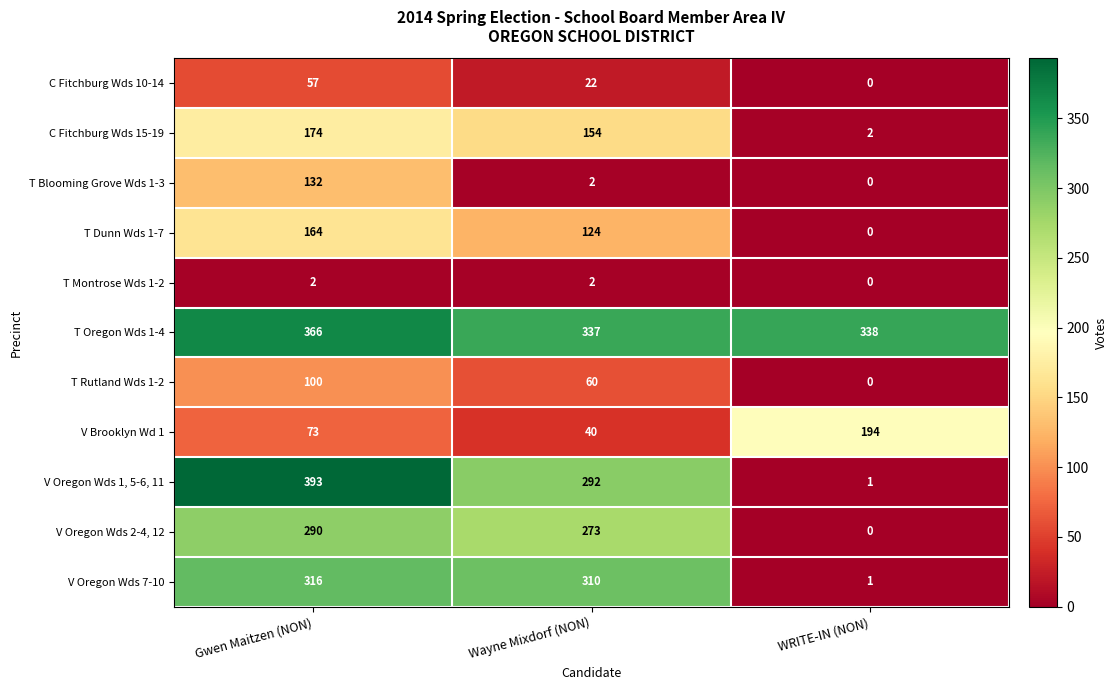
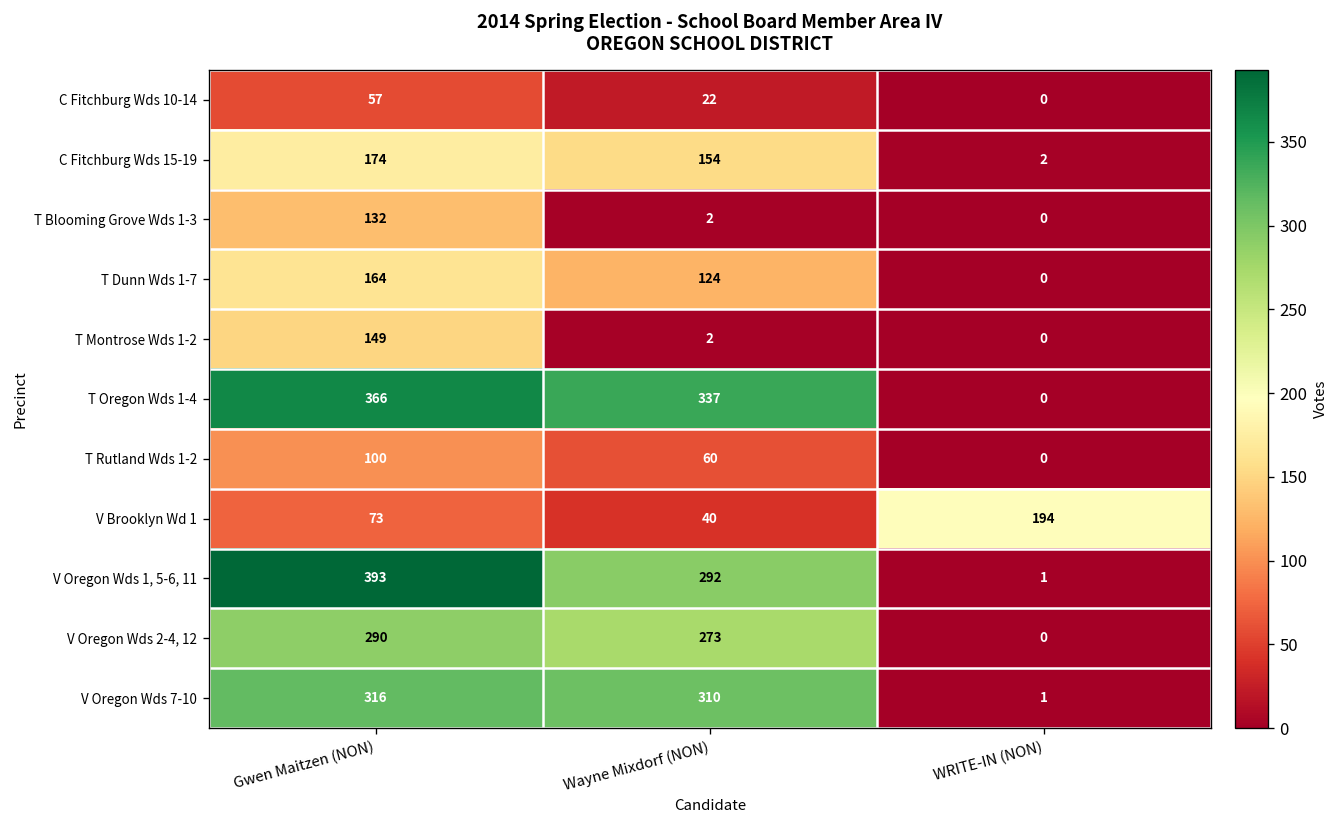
T Montrose Wds 1-2, Gwen Maitzen (NON): 2 -> 149
T Oregon Wds 1-4, WRITE-IN (NON): 338 -> 0
